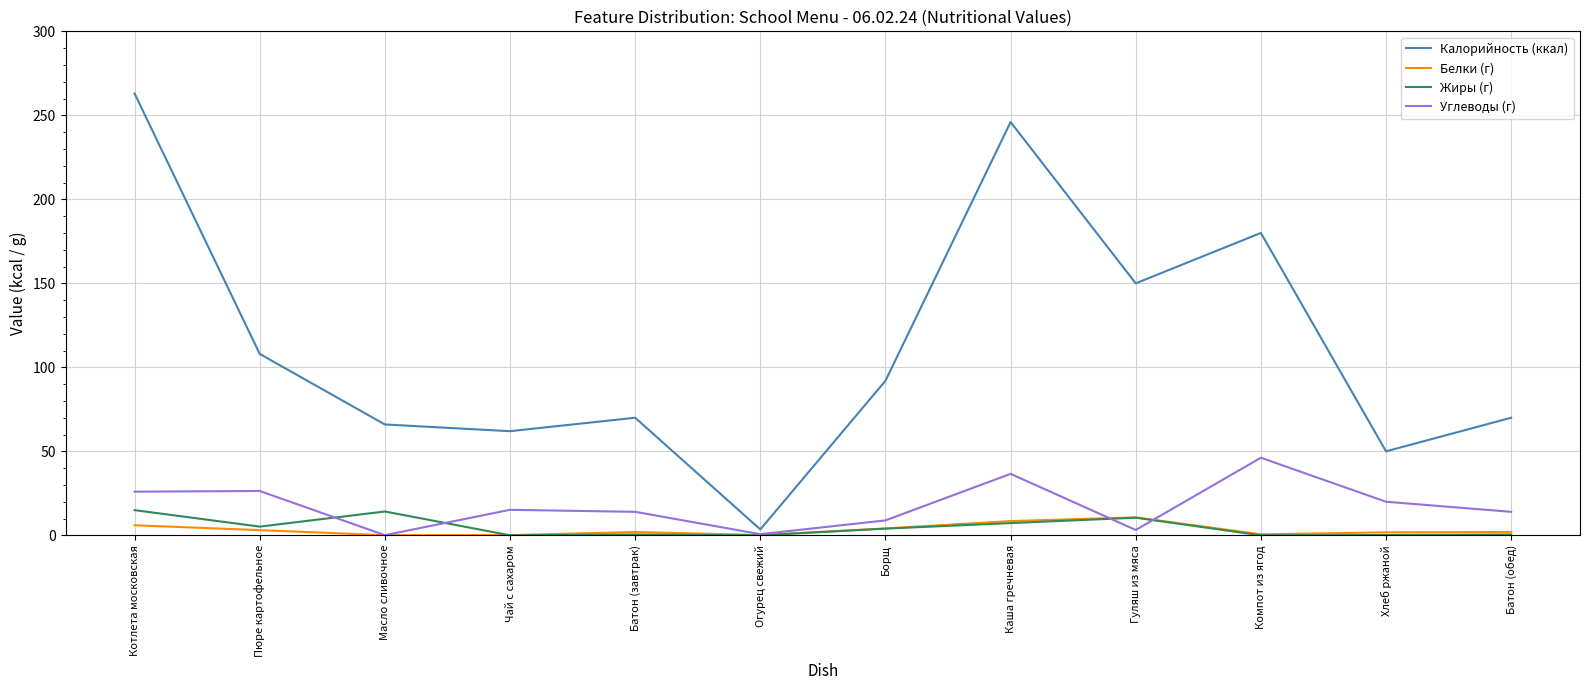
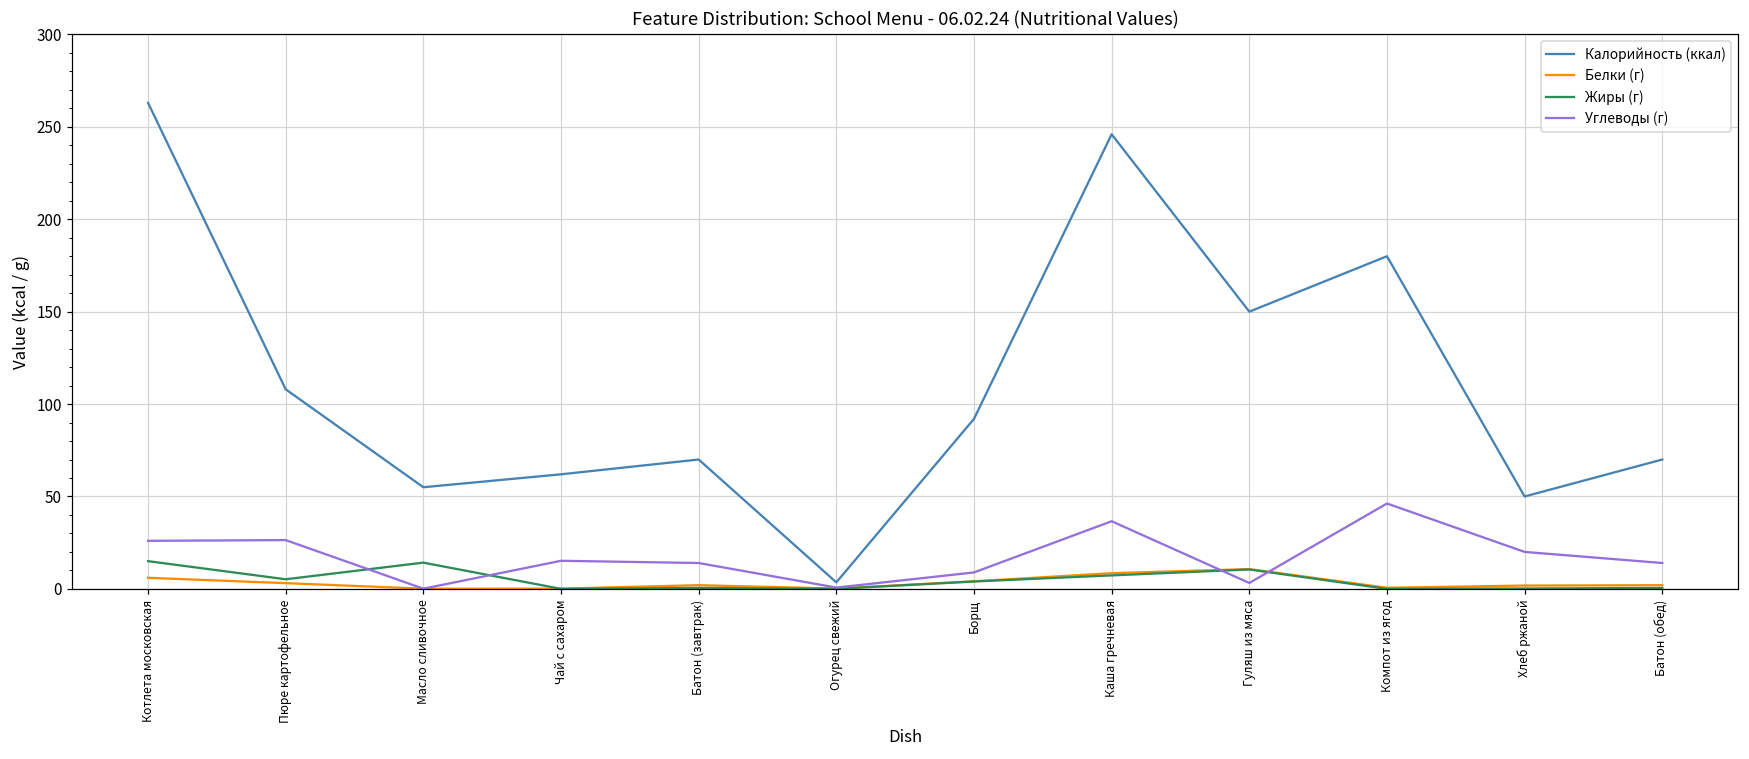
Калорийность (ккал), Масло сливочное: 66 -> 55
